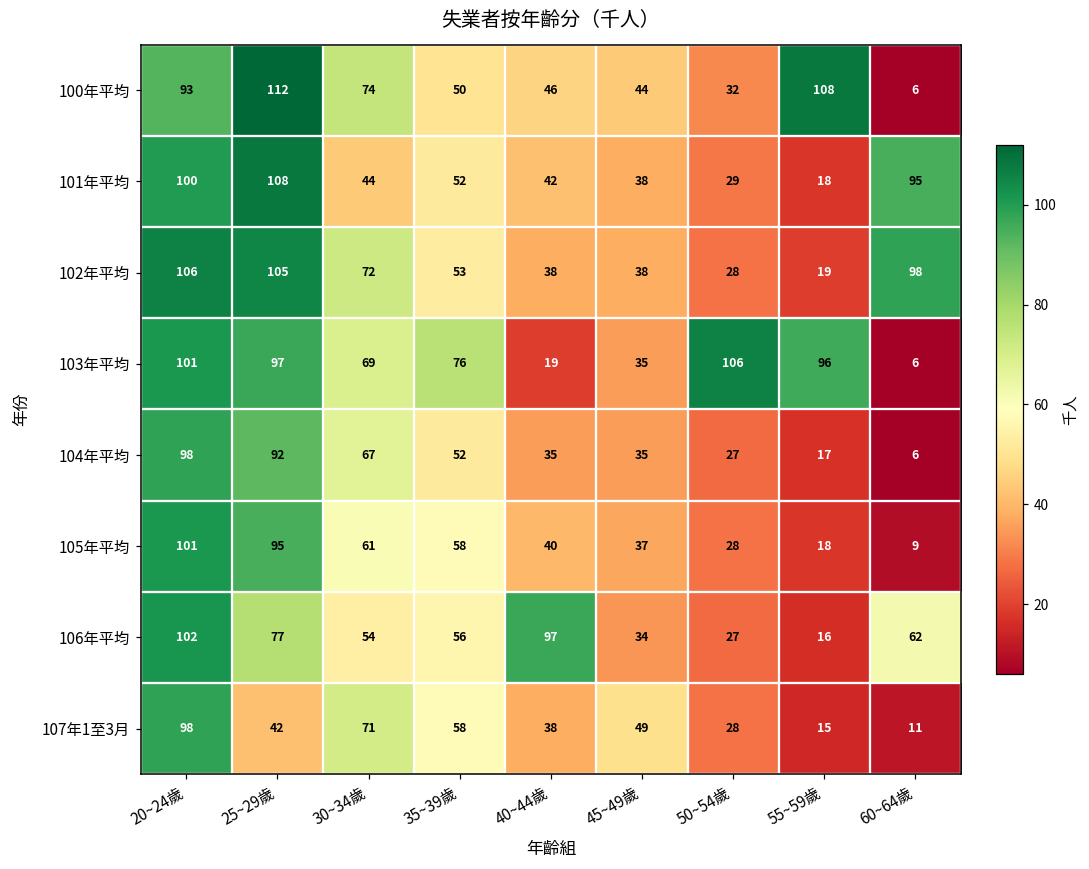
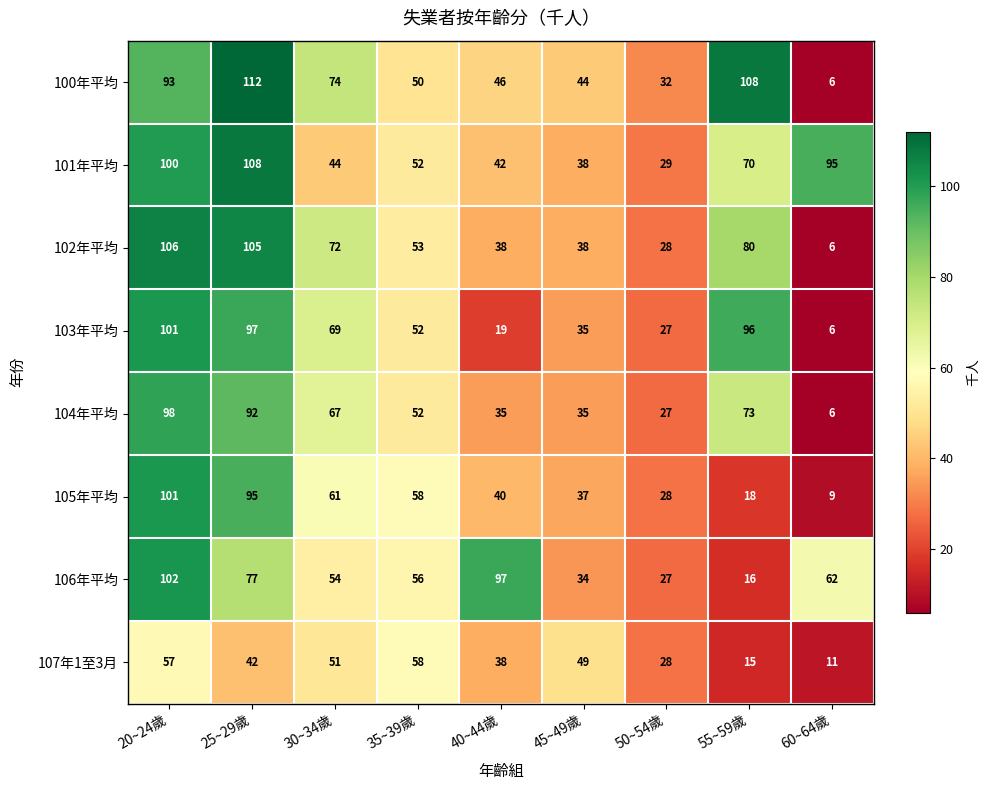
101年平均, 55~59歲: 18 -> 70
102年平均, 55~59歲: 19 -> 80
102年平均, 60~64歲: 98 -> 6
103年平均, 35~39歲: 76 -> 52
103年平均, 50~54歲: 106 -> 27
104年平均, 55~59歲: 17 -> 73
107年1至3月, 20~24歲: 98 -> 57
107年1至3月, 30~34歲: 71 -> 51
